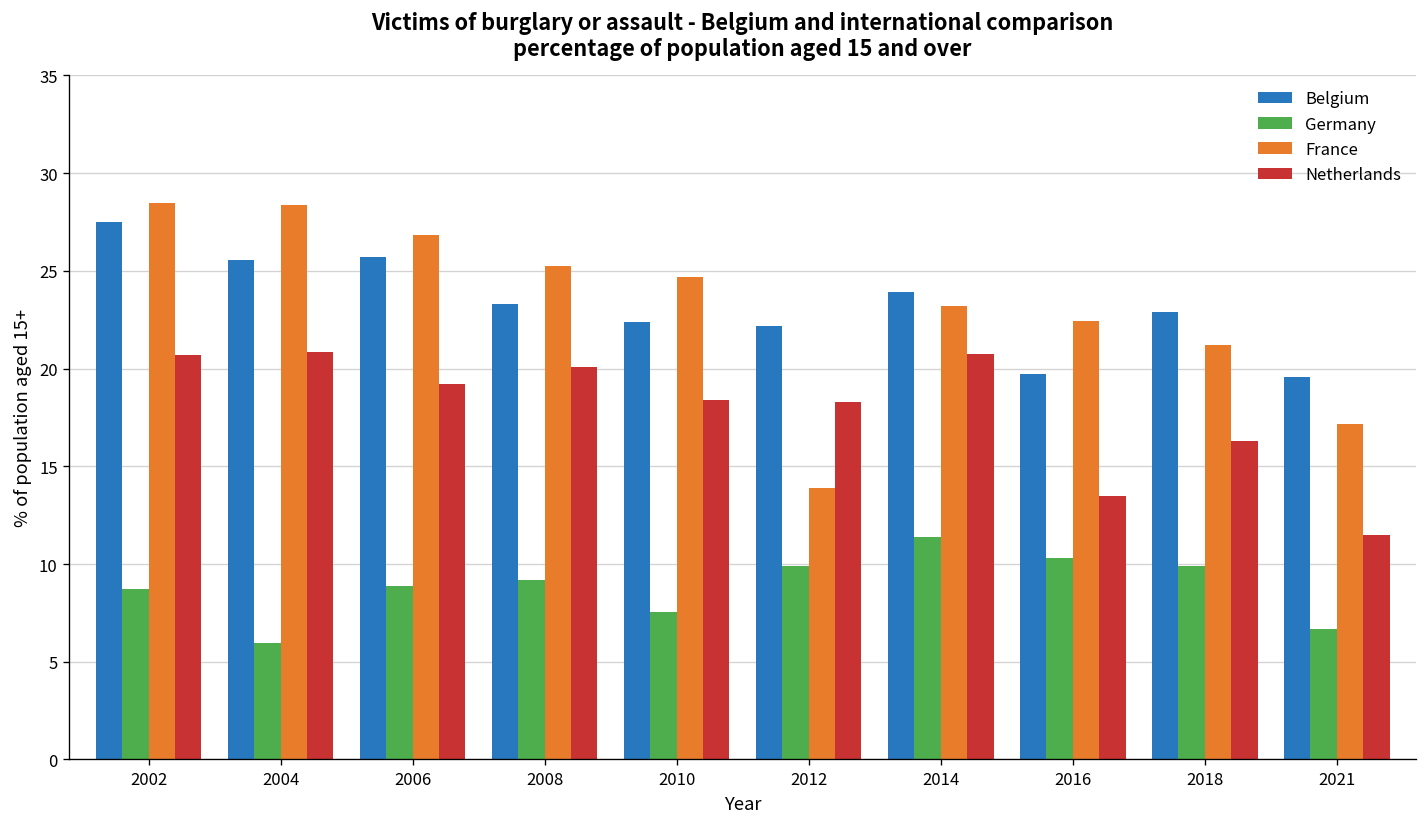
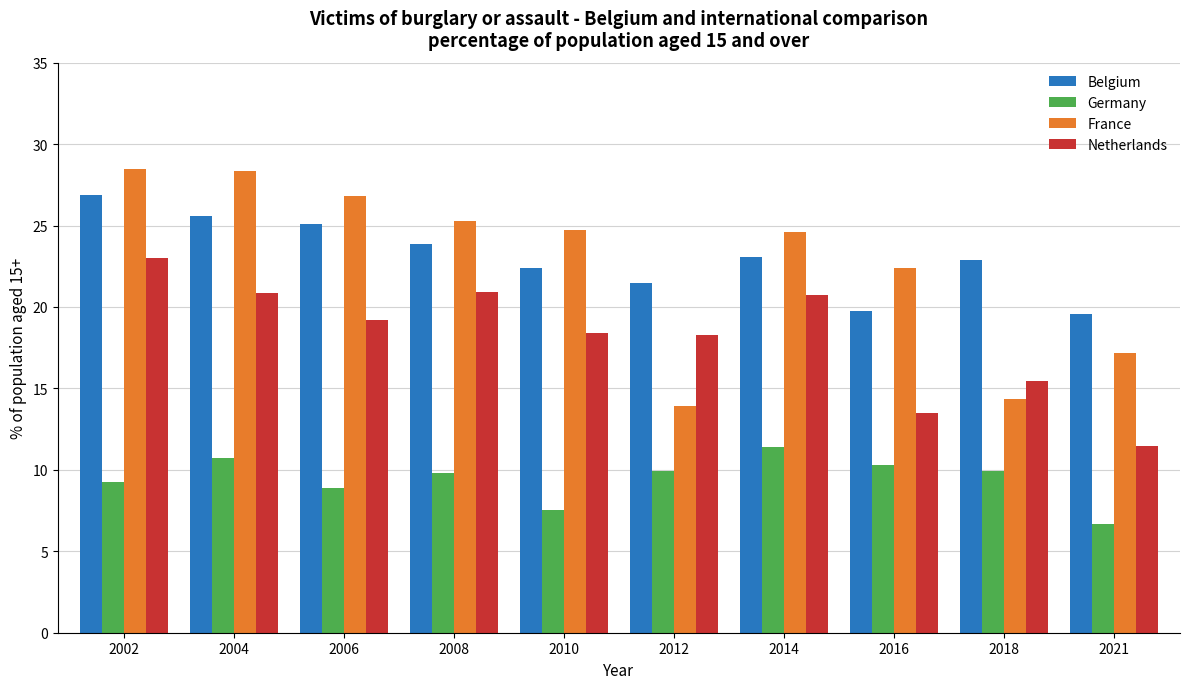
Belgium, 2002: 27.5 -> 26.9
Germany, 2002: 8.7 -> 9.3
Netherlands, 2002: 20.7 -> 23.0
Germany, 2004: 5.9 -> 10.7
Belgium, 2006: 25.7 -> 25.1
Belgium, 2008: 23.3 -> 23.8
Germany, 2008: 9.2 -> 9.8
Netherlands, 2008: 20.1 -> 21.0
Belgium, 2012: 22.2 -> 21.5
Belgium, 2014: 23.9 -> 23.1
France, 2014: 23.2 -> 24.6
France, 2018: 21.2 -> 14.3
Netherlands, 2018: 16.3 -> 15.4
